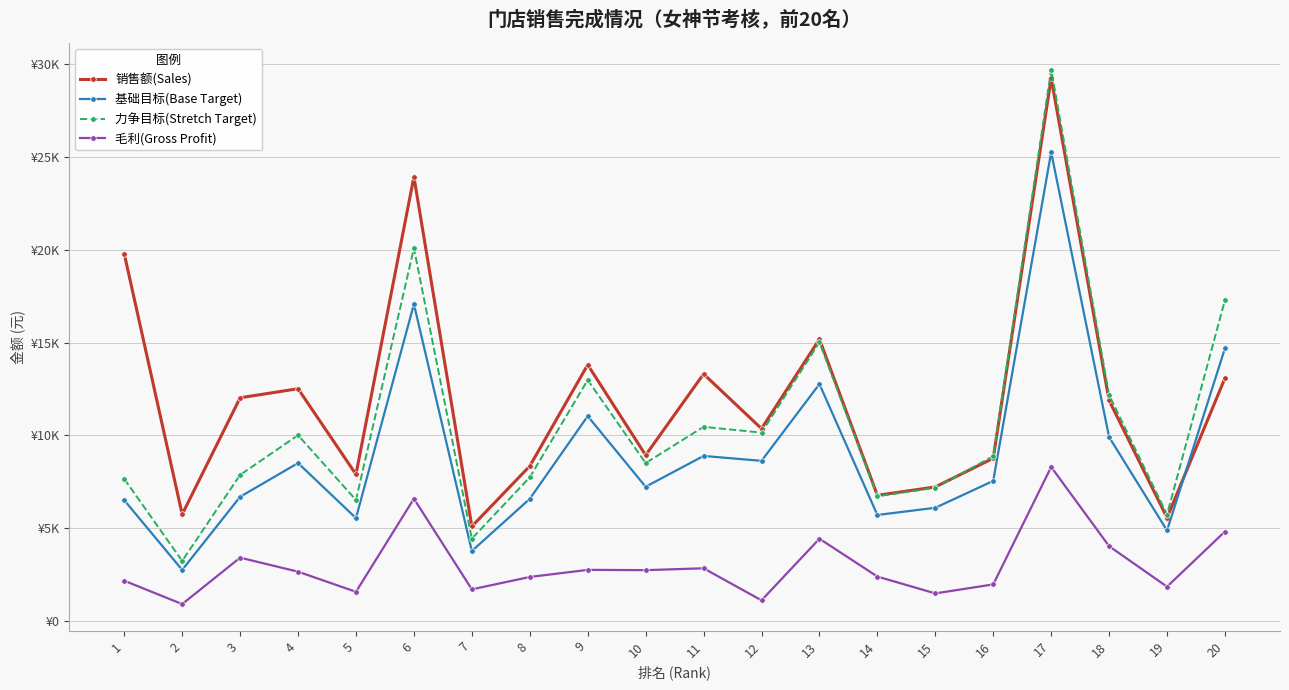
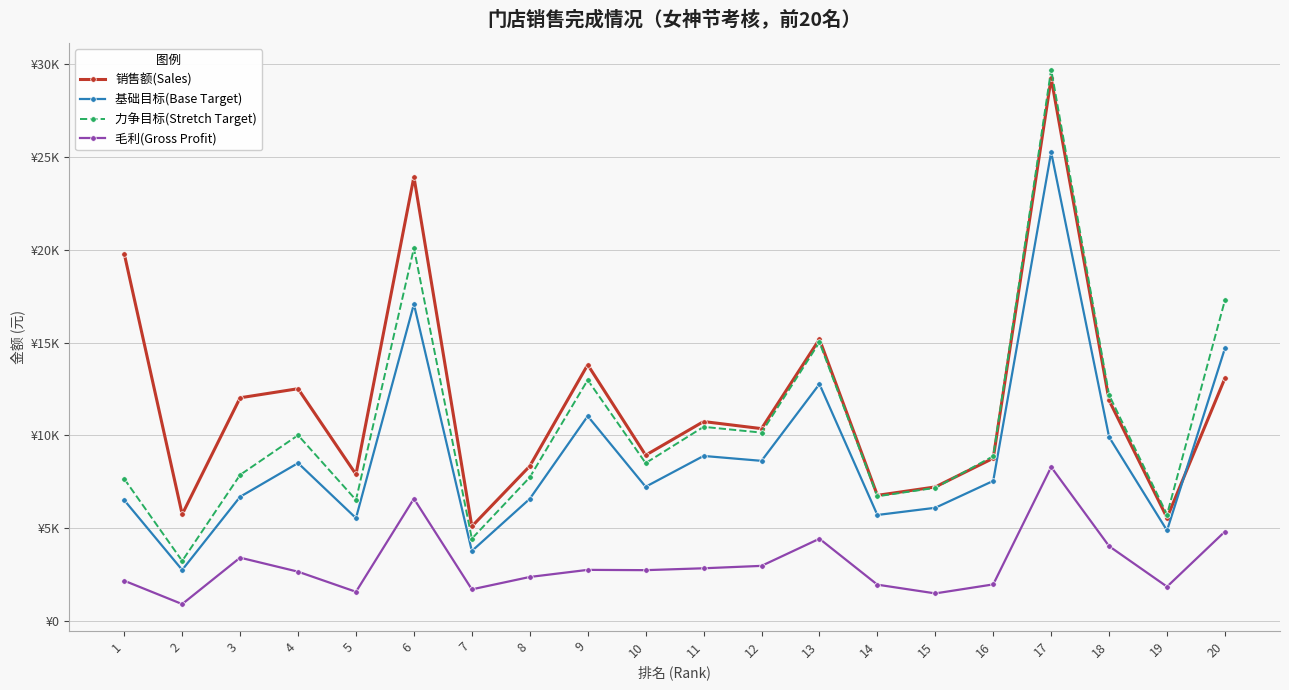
销售额(Sales), 11: ¥13300 -> ¥10700
毛利(Gross Profit), 12: ¥1100 -> ¥3000
毛利(Gross Profit), 14: ¥2400 -> ¥2000
